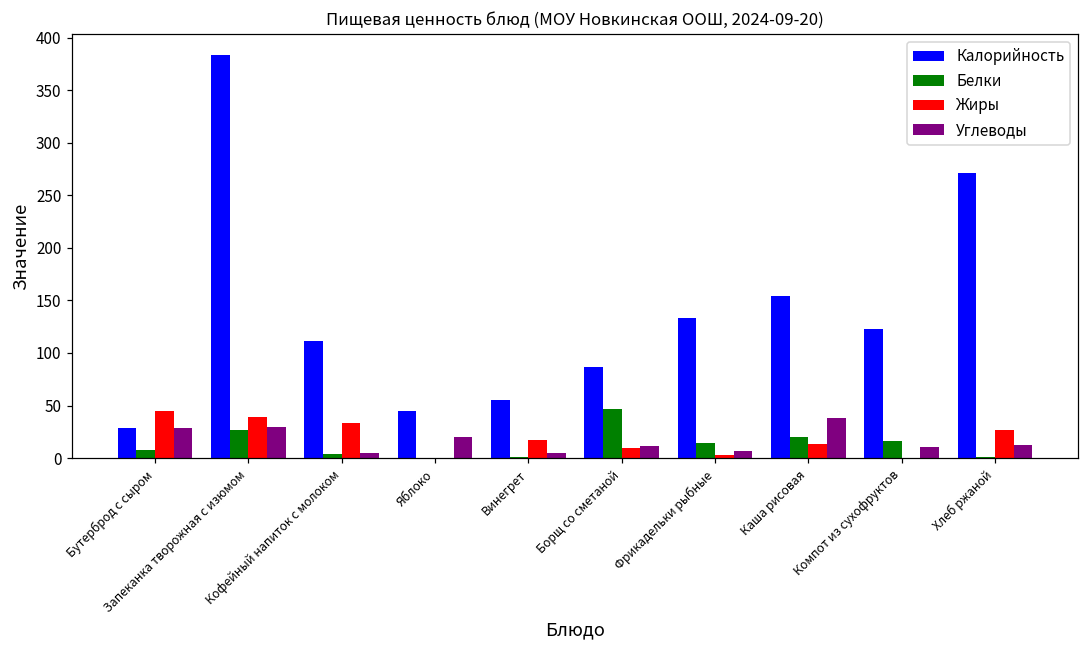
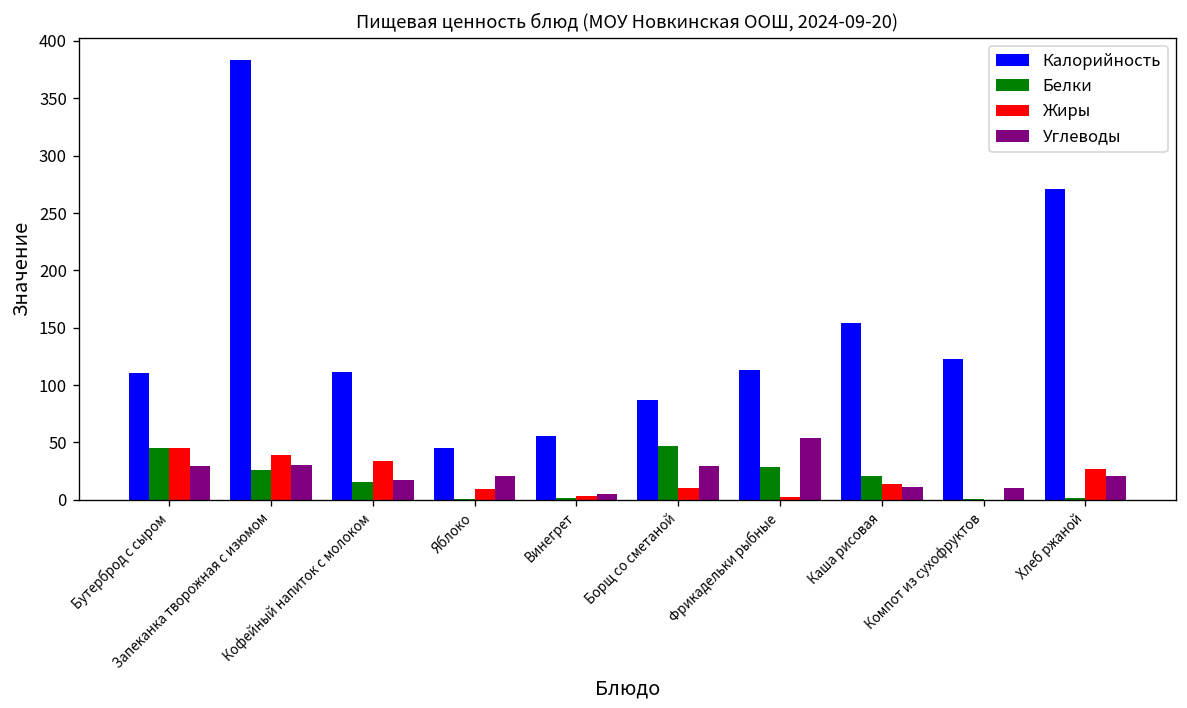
Калорийность, Бутерброд с сыром: 30 -> 110
Белки, Бутерброд с сыром: 10 -> 40
Белки, Кофейный напиток с молоком: 0 -> 20
Углеводы, Кофейный напиток с молоком: 10 -> 20
Жиры, Яблоко: 0 -> 10
Жиры, Винегрет: 20 -> 0
Углеводы, Борщ со сметаной: 10 -> 30
Калорийность, Фрикадельки рыбные: 130 -> 110
Белки, Фрикадельки рыбные: 10 -> 30
Углеводы, Фрикадельки рыбные: 10 -> 50
Углеводы, Каша рисовая: 40 -> 10
Белки, Компот из сухофруктов: 20 -> 0
Углеводы, Хлеб ржаной: 10 -> 20
